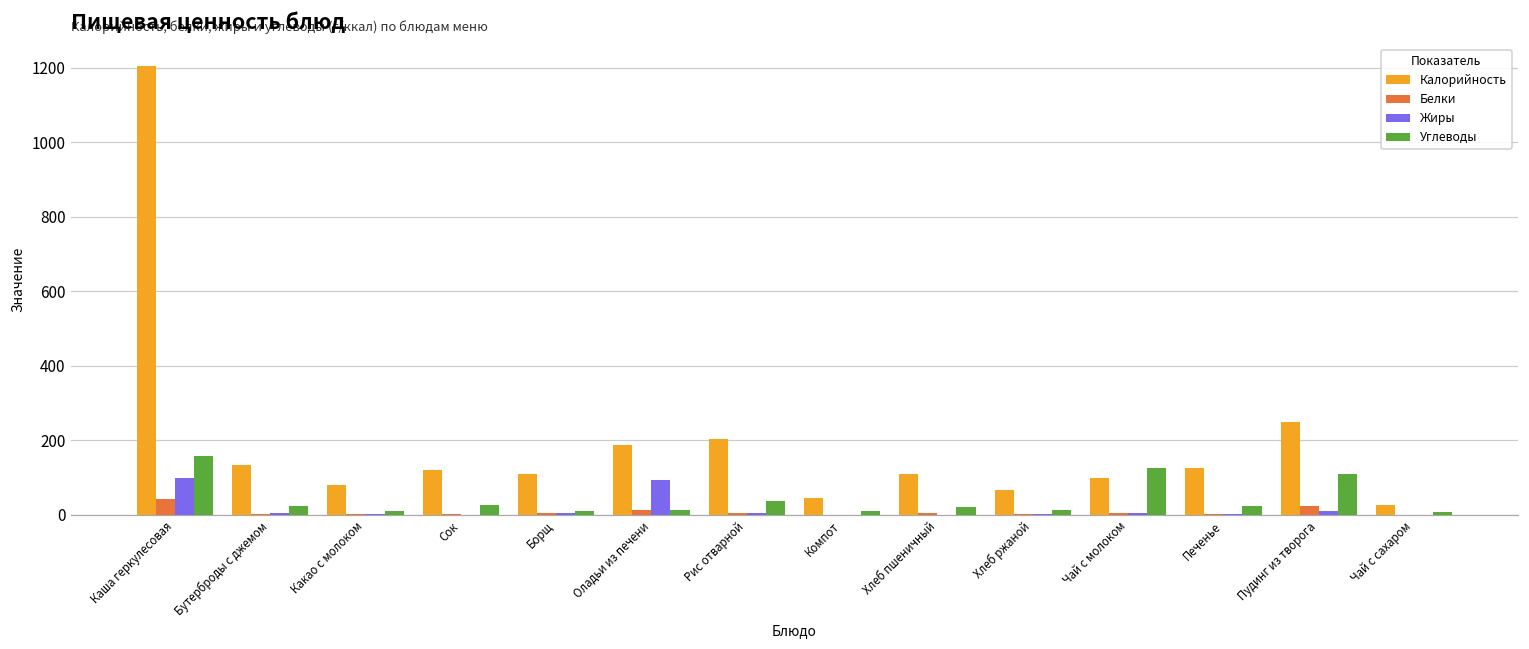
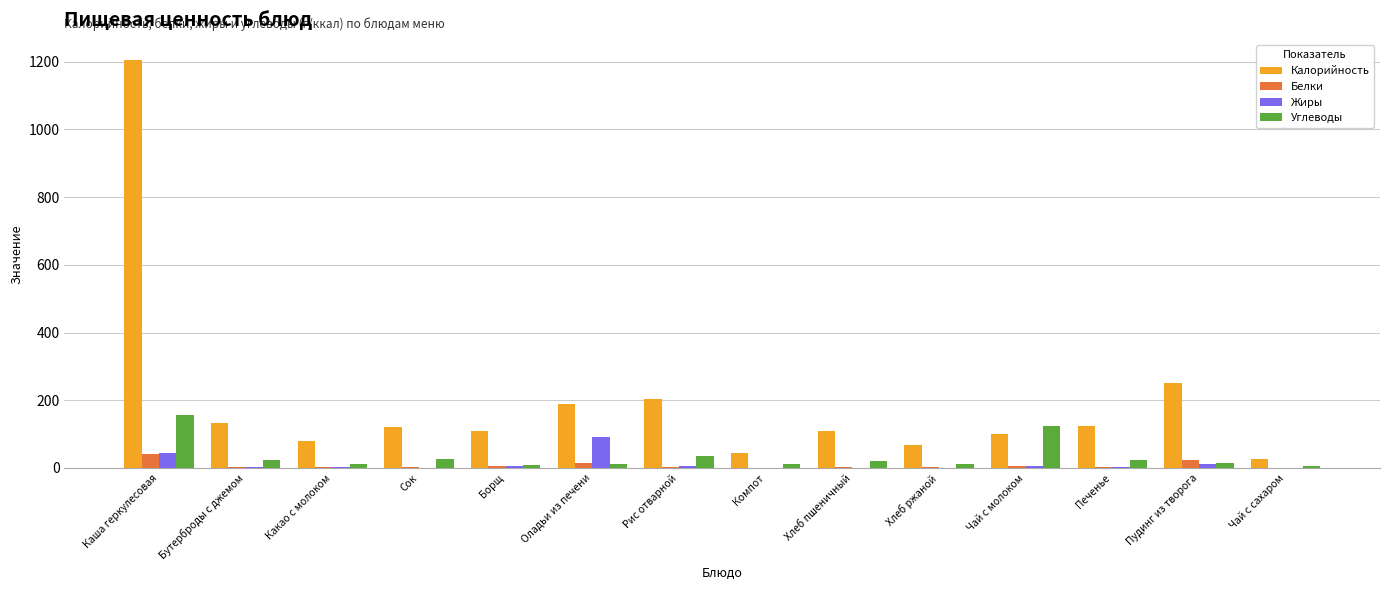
Жиры, Каша геркулесовая: 100 -> 50
Углеводы, Пудинг из творога: 110 -> 20
